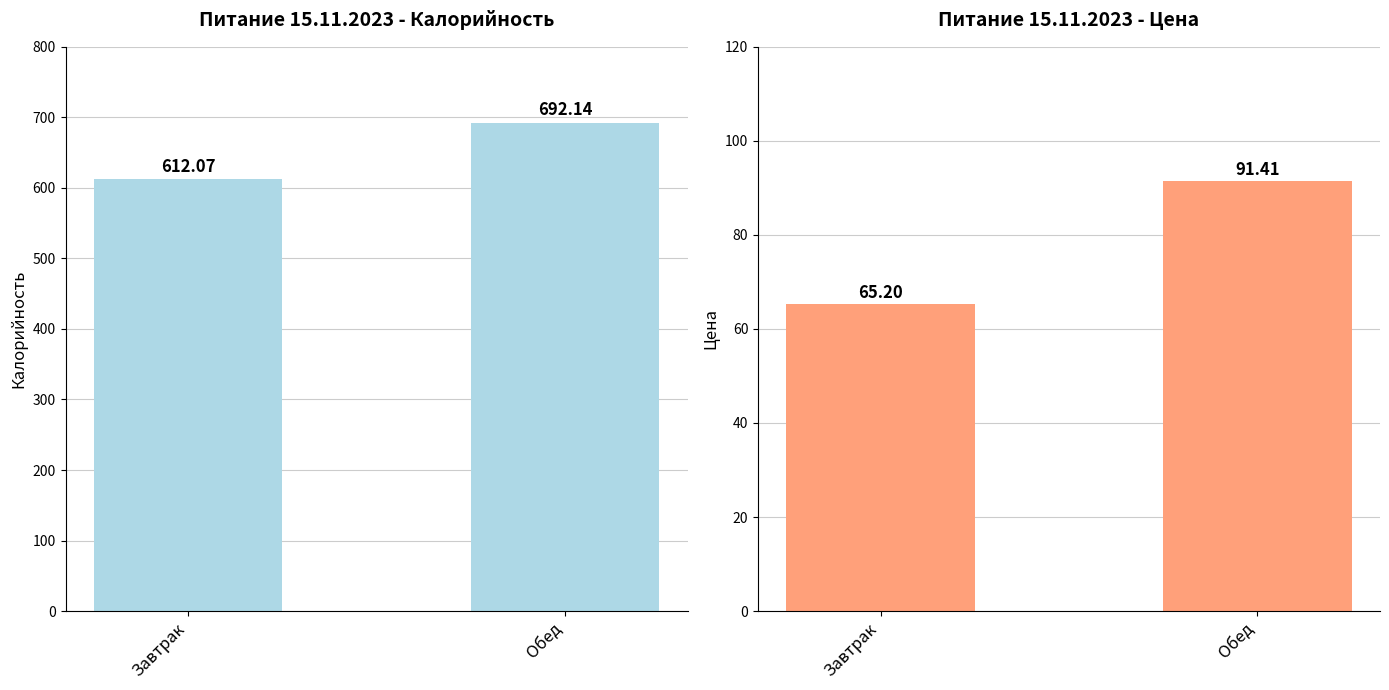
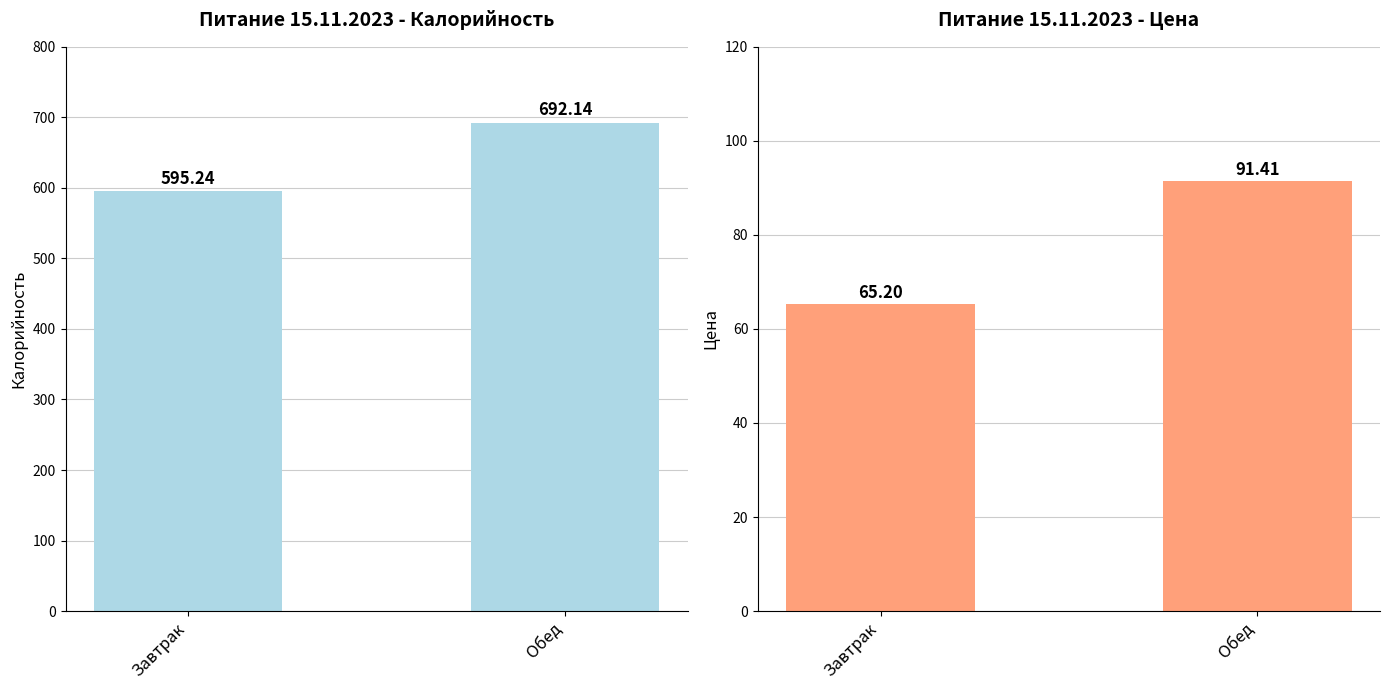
Питание 15.11.2023 - Калорийность, Завтрак: 612.07 -> 595.24
